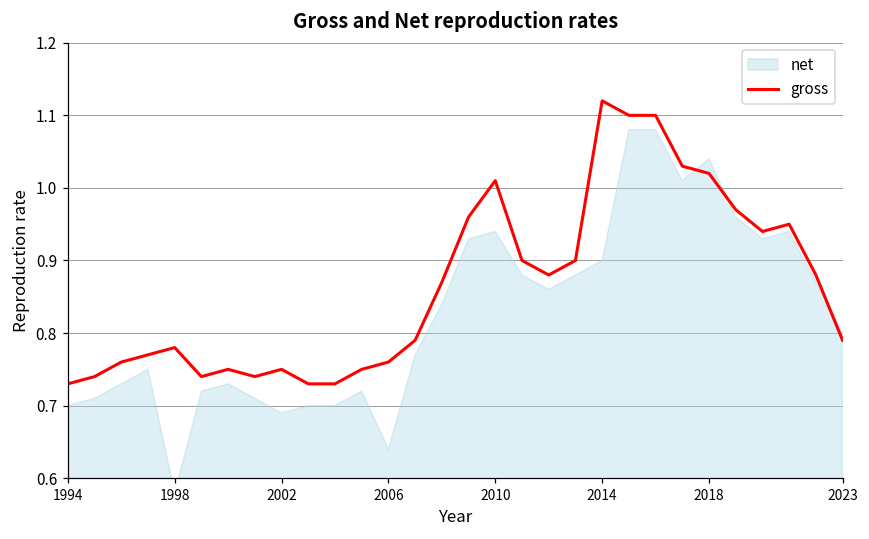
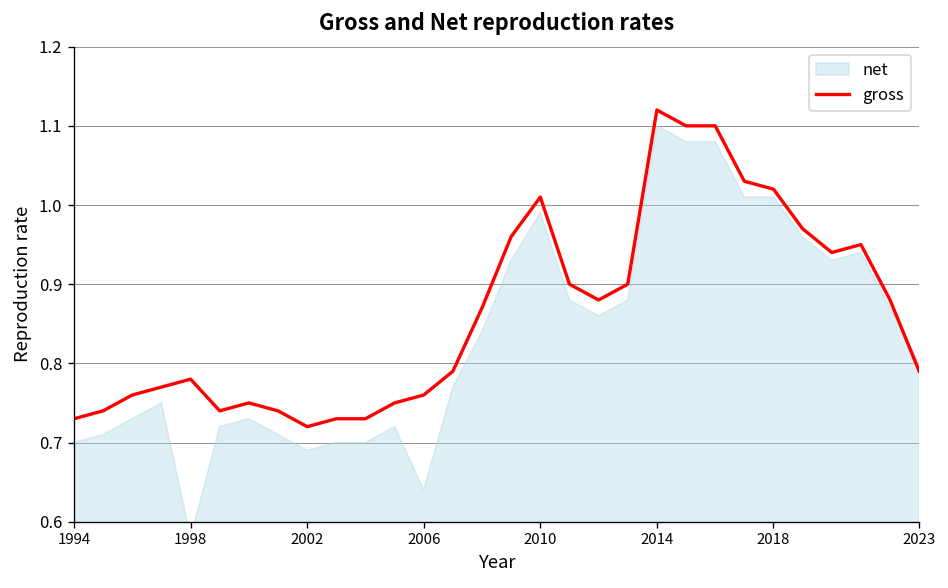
gross, 2002: 0.75 -> 0.72
net, 2010: 0.94 -> 0.99
net, 2014: 0.9 -> 1.1
net, 2018: 1.04 -> 1.01
